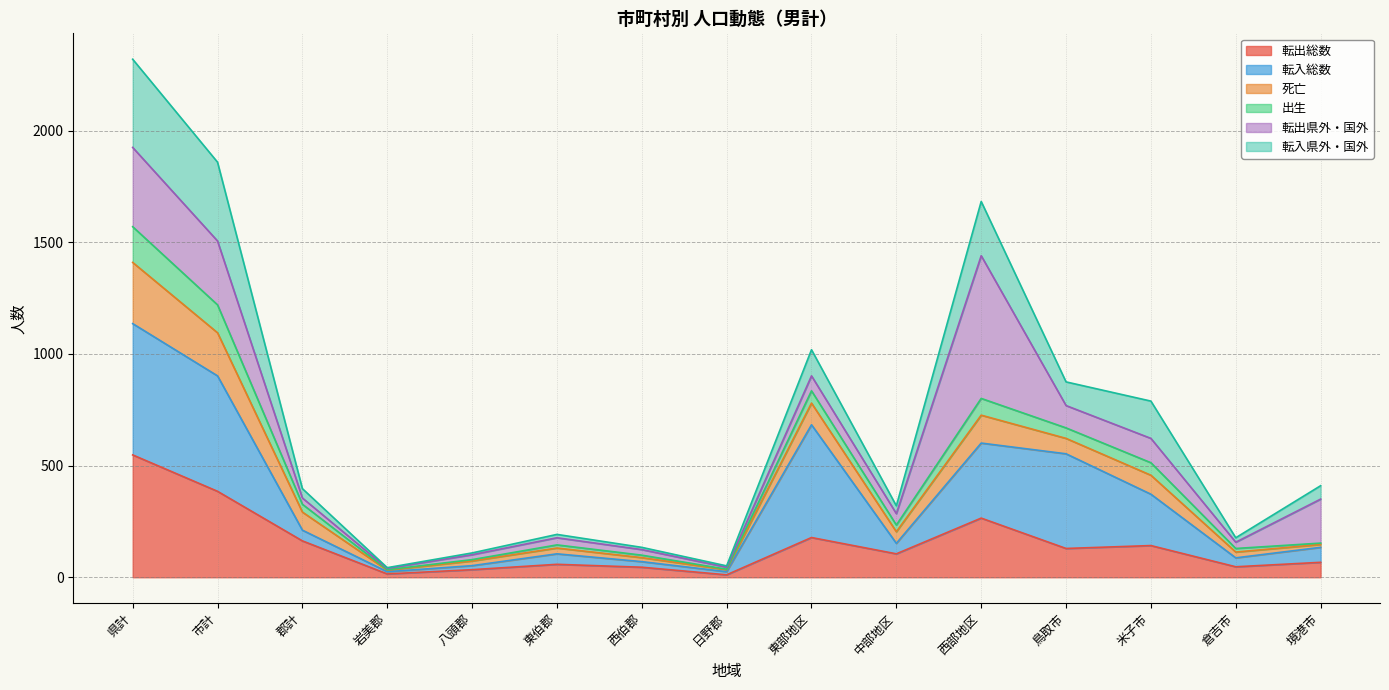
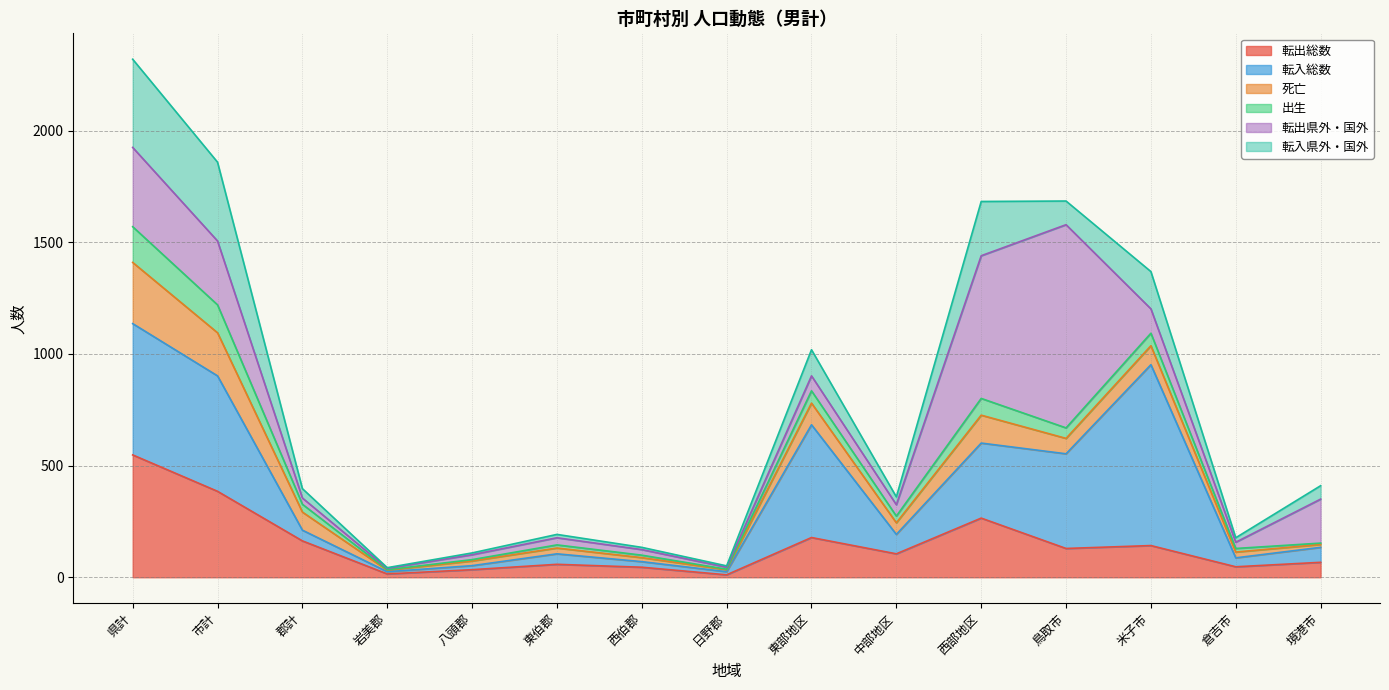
転入総数, 中部地区: 50 -> 90
転出県外・国外, 鳥取市: 100 -> 910
転入総数, 米子市: 230 -> 810
